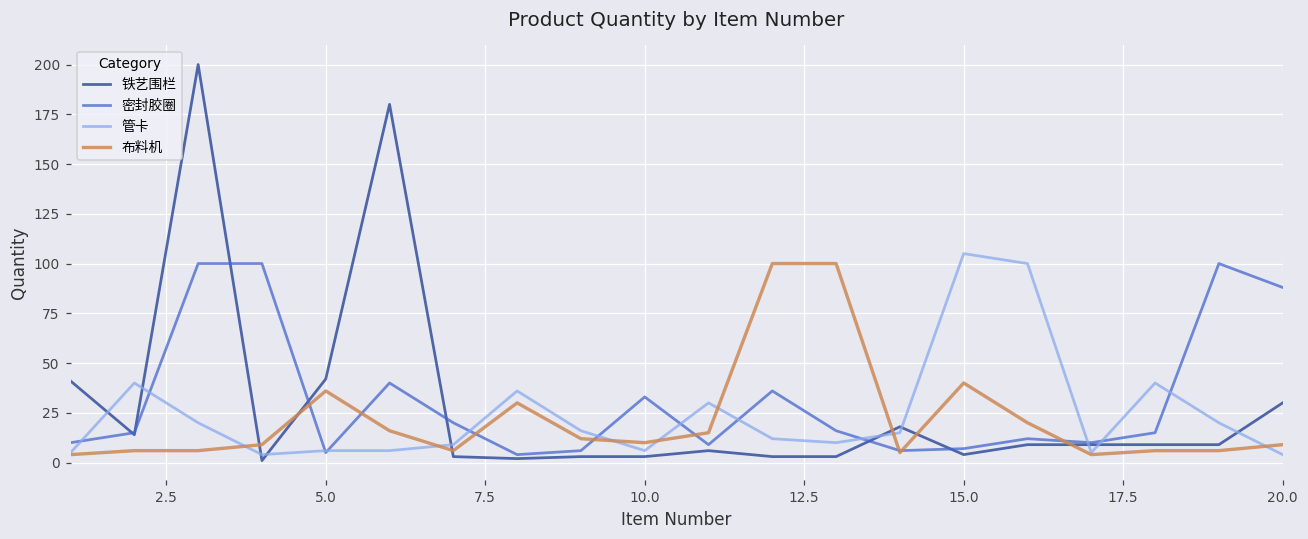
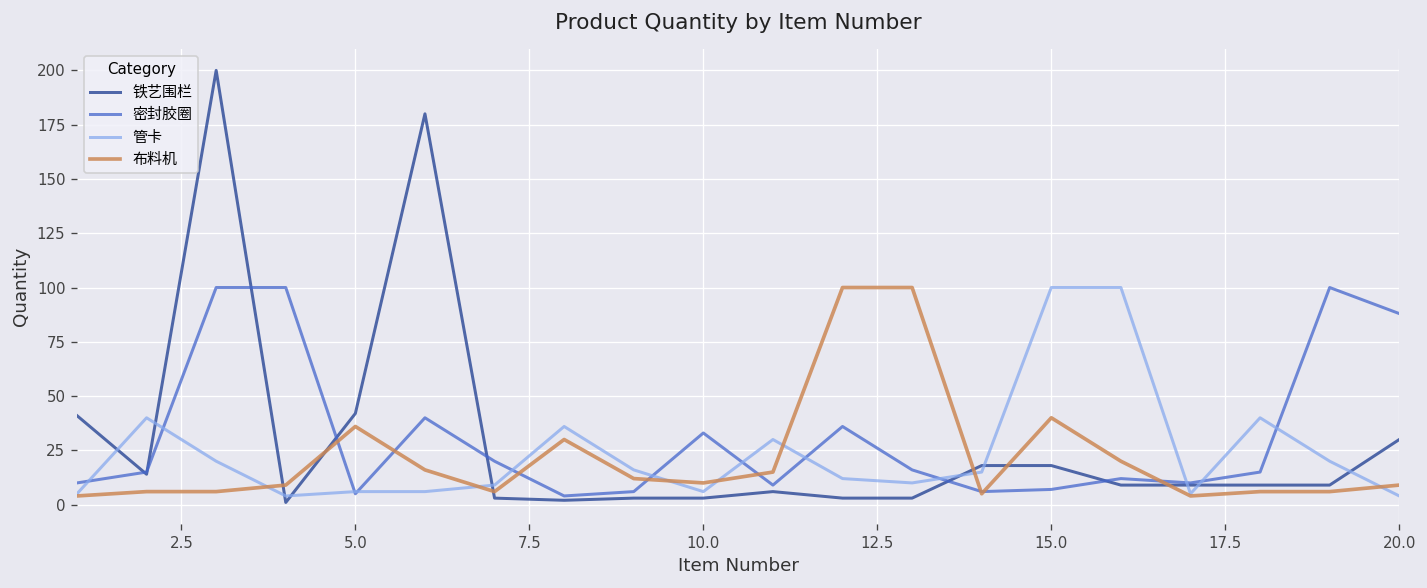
铁艺围栏, 15.0: 4 -> 18
管卡, 15.0: 105 -> 100
